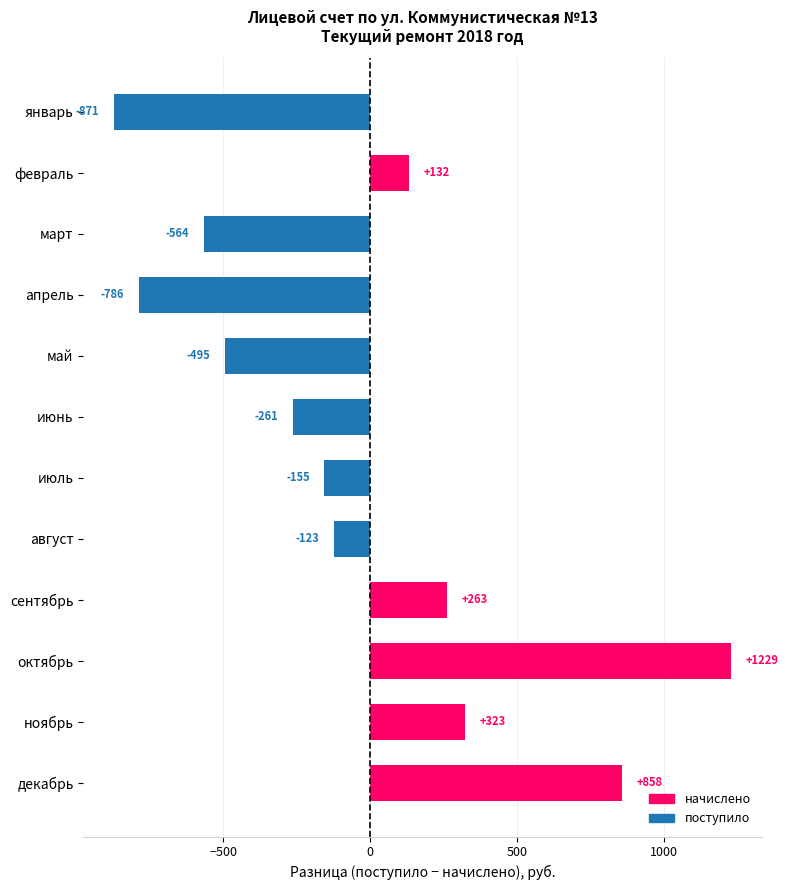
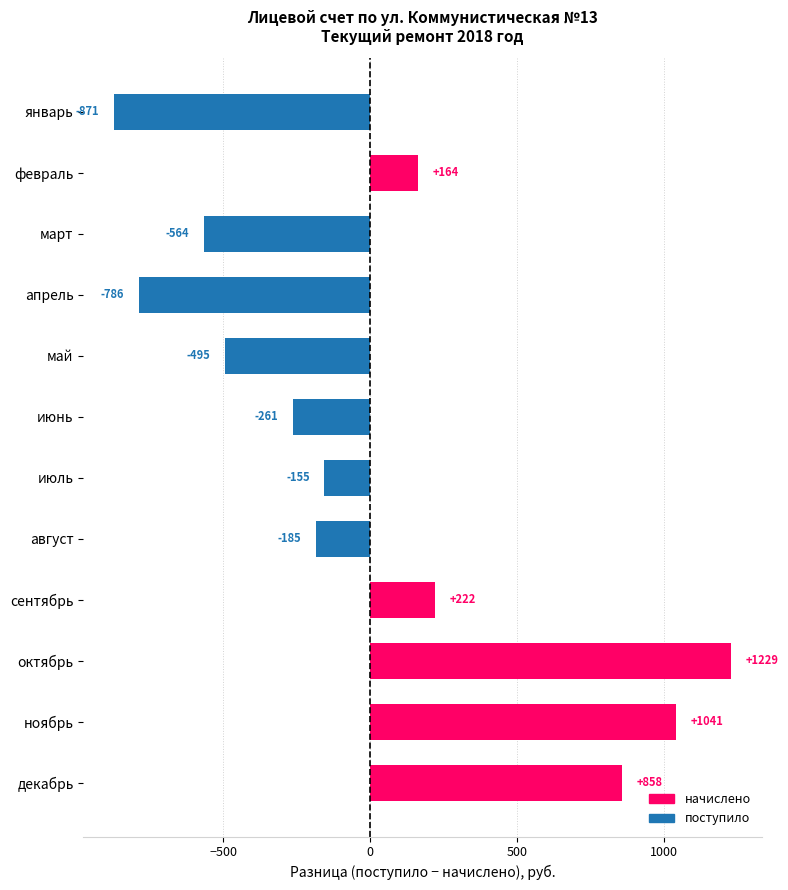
февраль: +132 -> +164
август: -123 -> -185
сентябрь: +263 -> +222
ноябрь: +323 -> +1041
